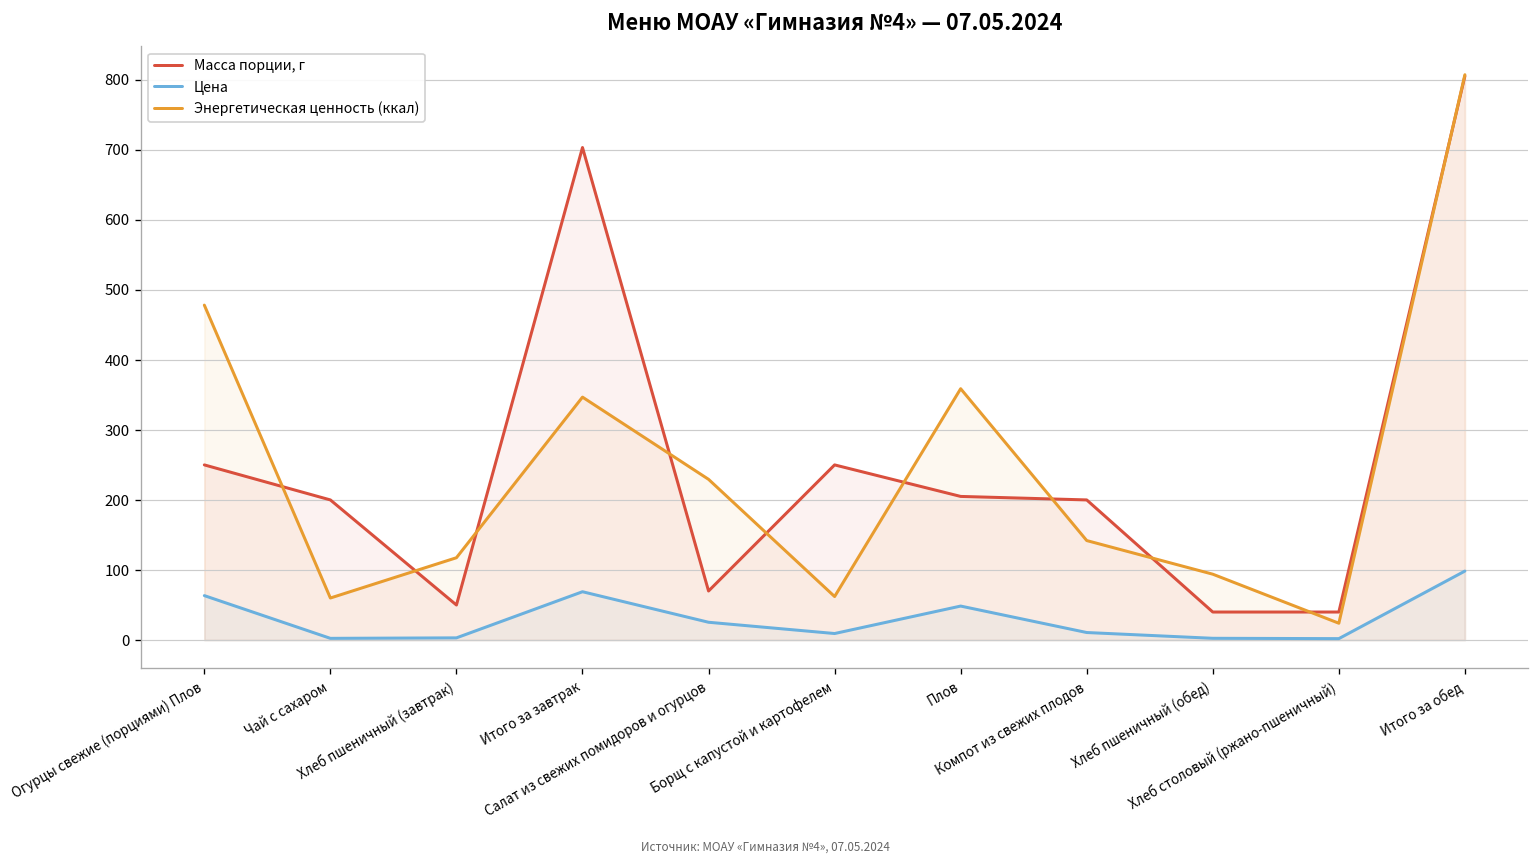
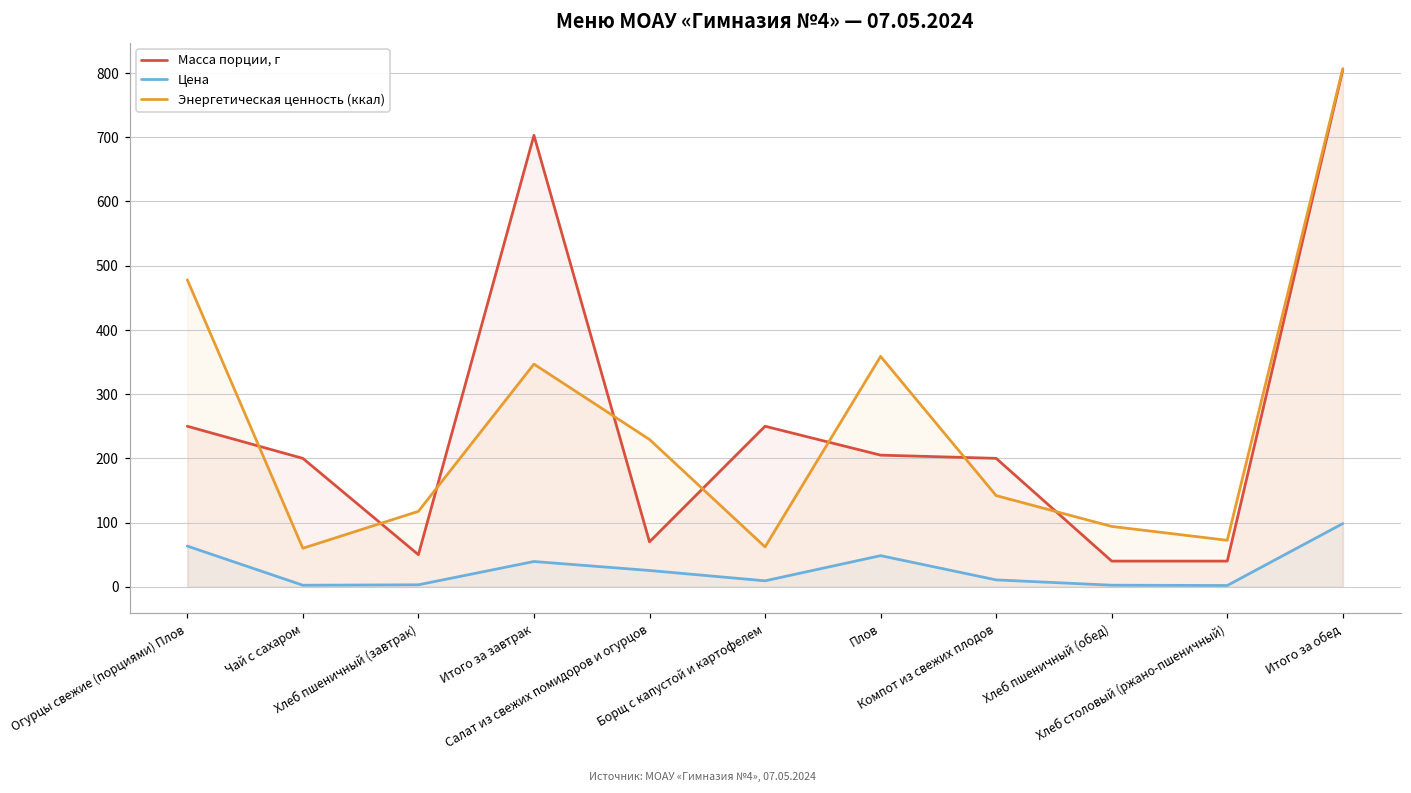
Цена, Итого за завтрак: 70 -> 40
Энергетическая ценность (ккал), Хлеб столовый (ржано-пшеничный): 20 -> 70
